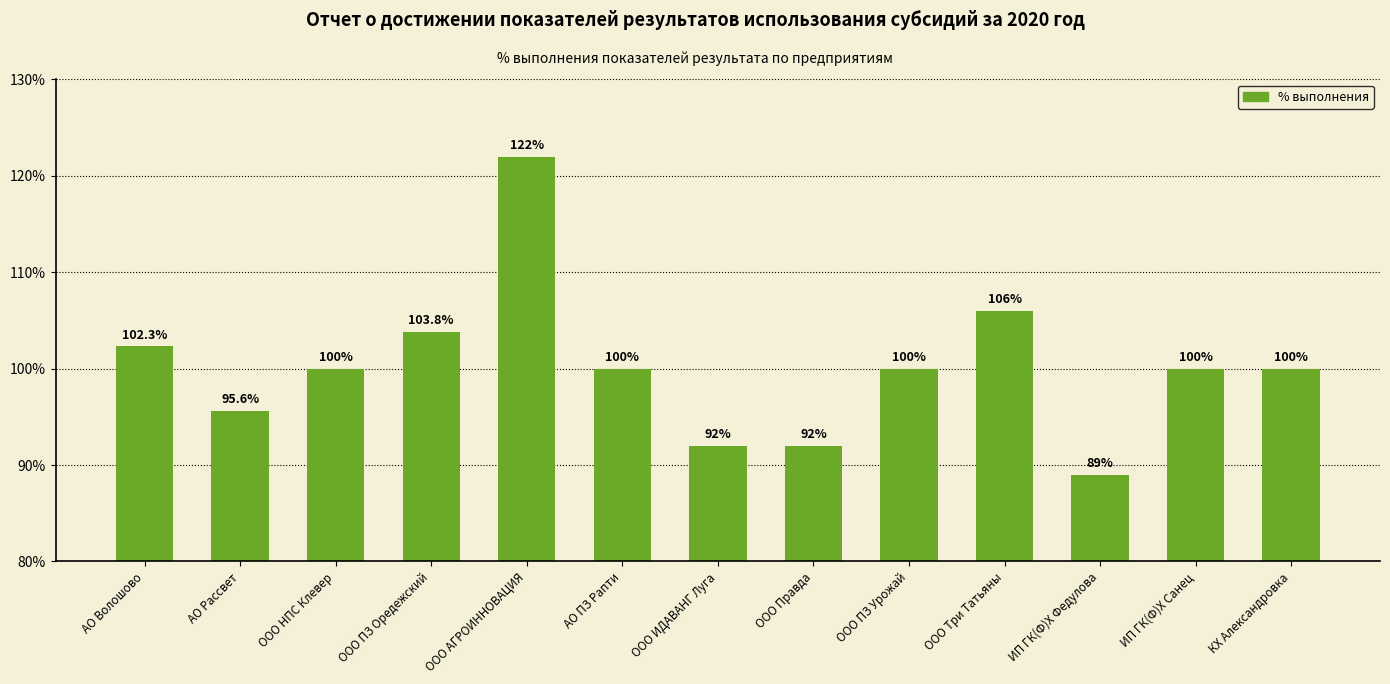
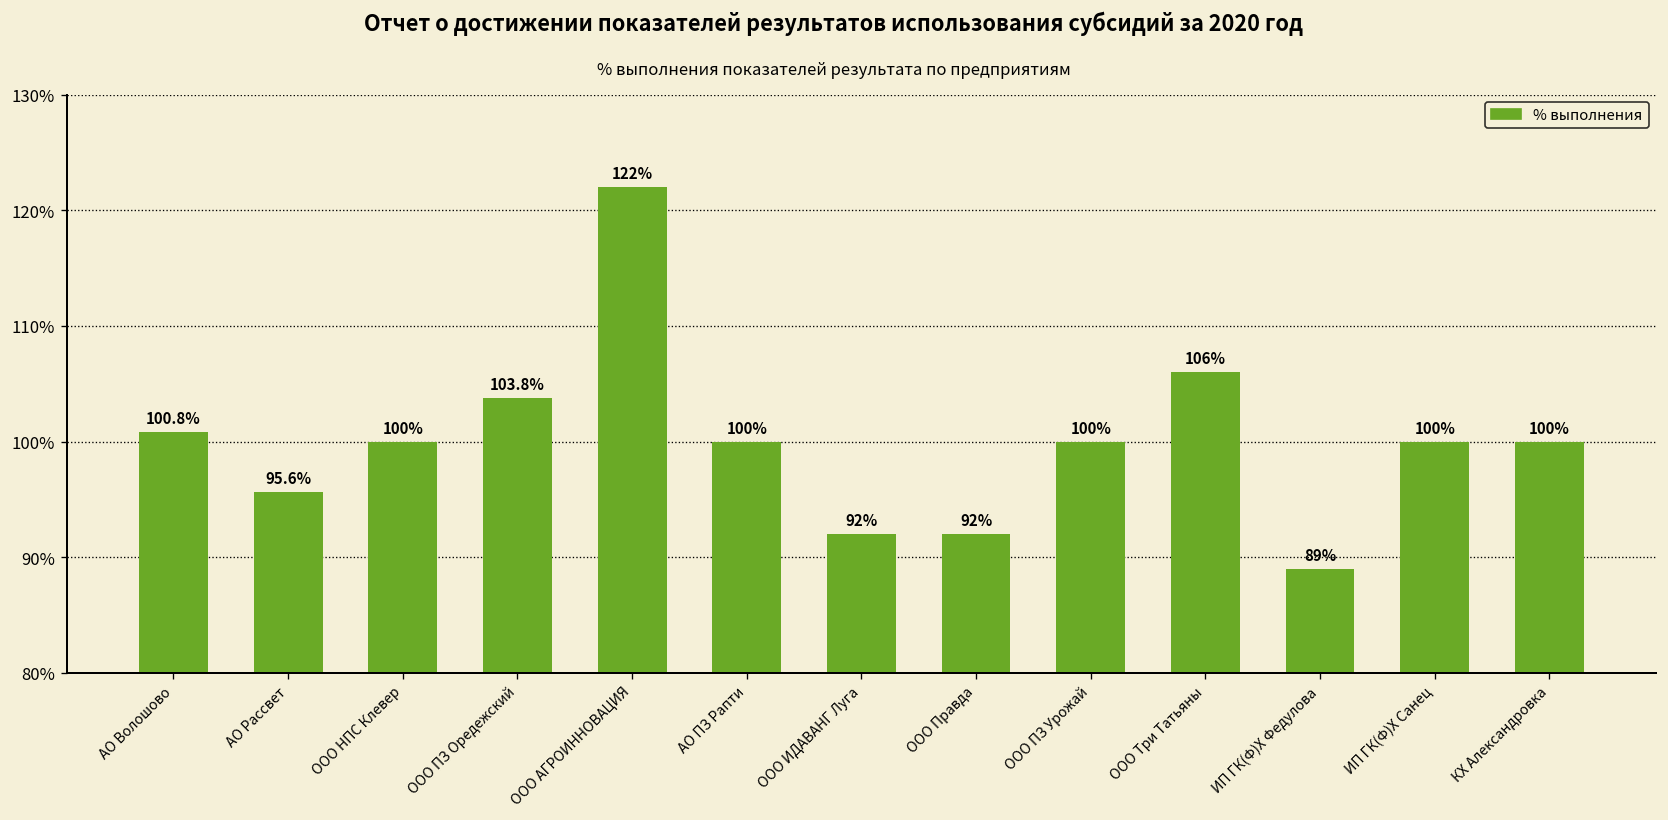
АО Волошово: 102.3% -> 100.8%
